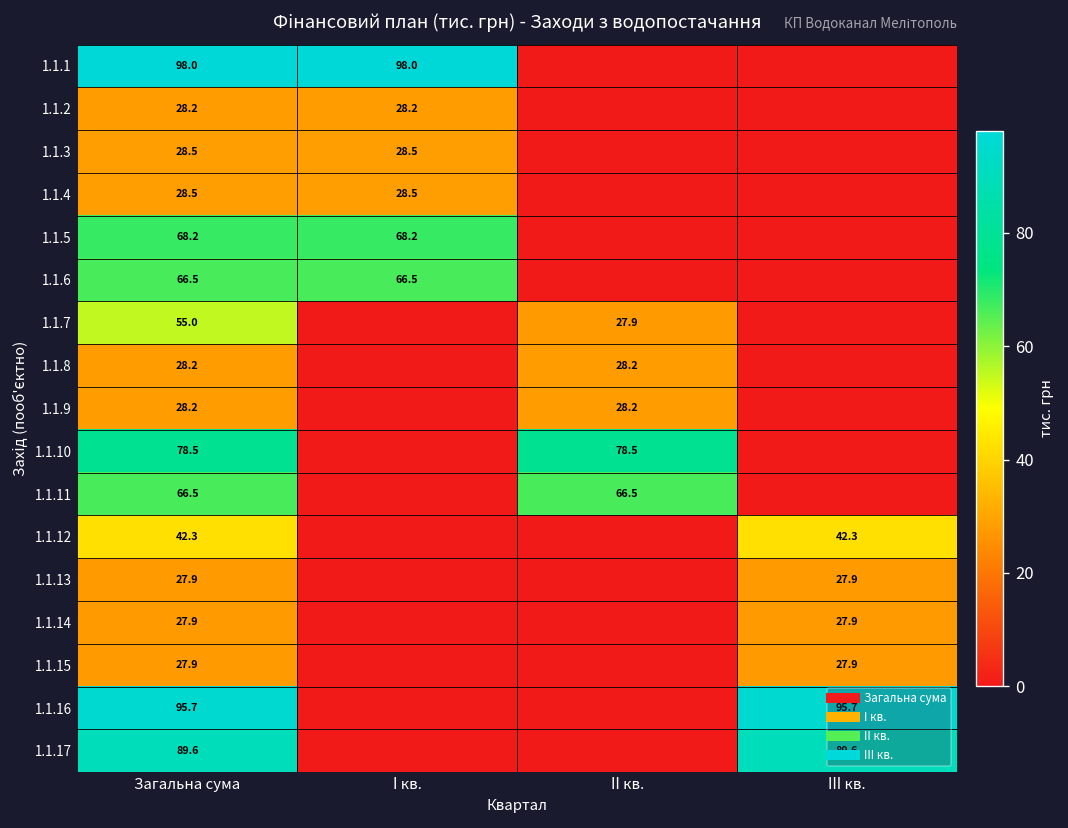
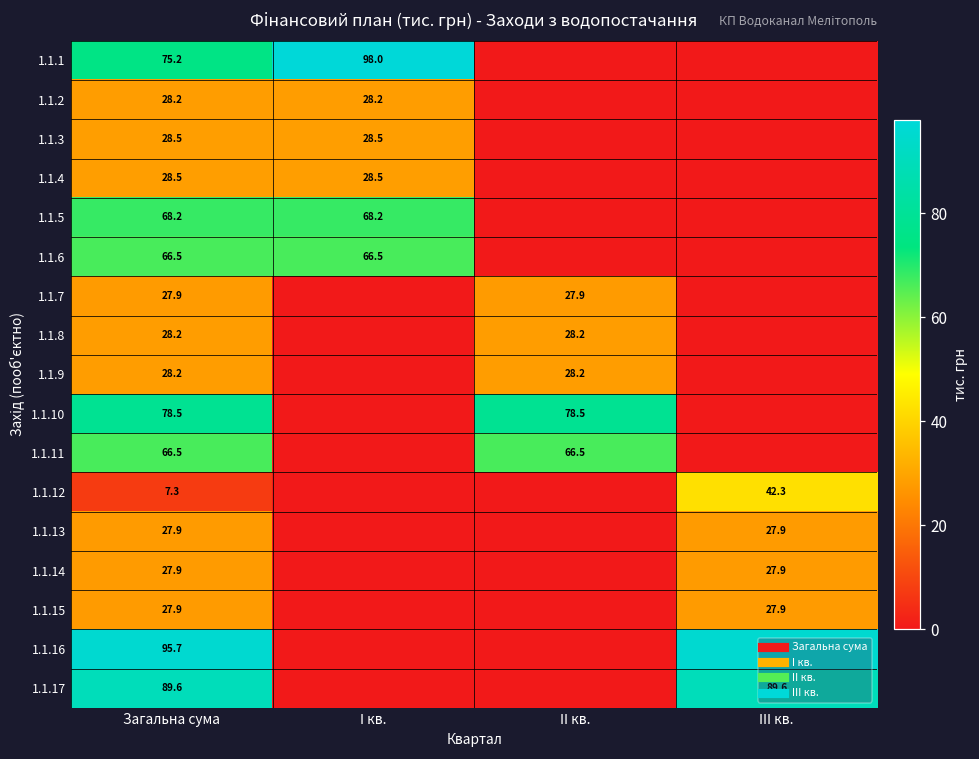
1.1.1, Загальна сума: 98.0 -> 75.2
1.1.7, Загальна сума: 55.0 -> 27.9
1.1.12, Загальна сума: 42.3 -> 7.3
